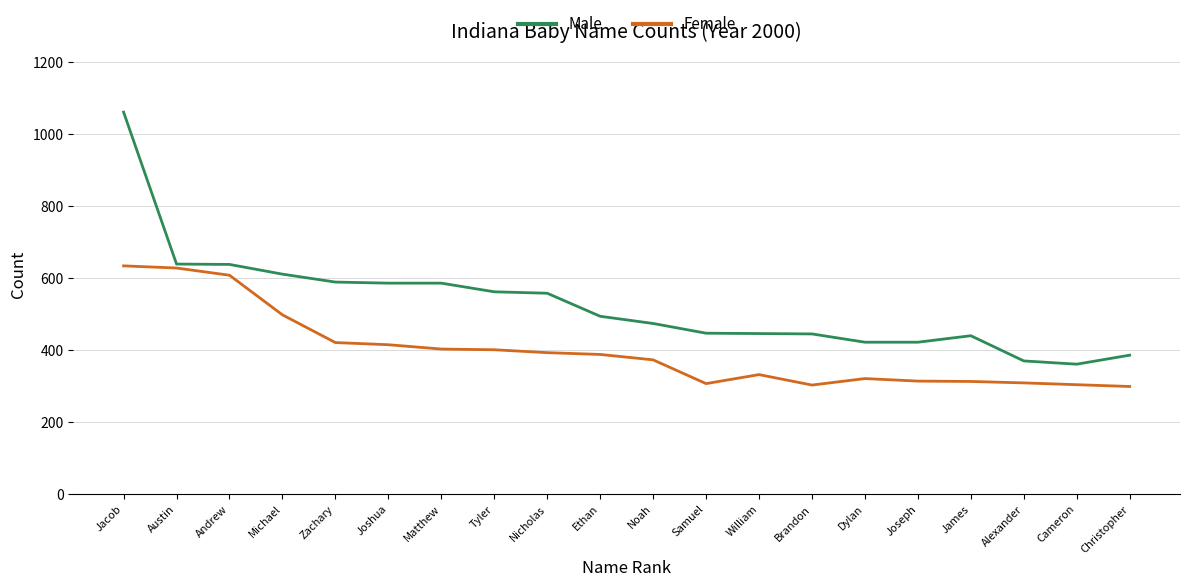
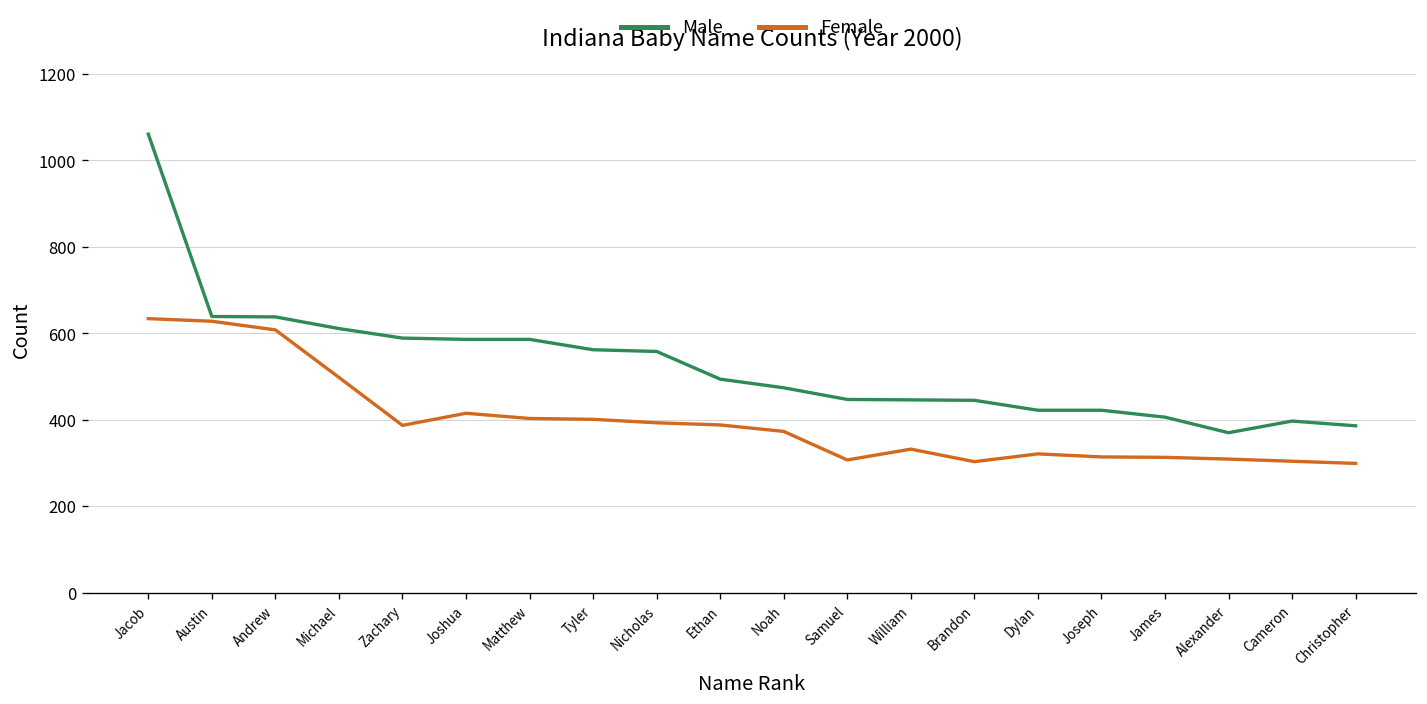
Female, Zachary: 420 -> 390
Male, James: 440 -> 410
Male, Cameron: 360 -> 400
